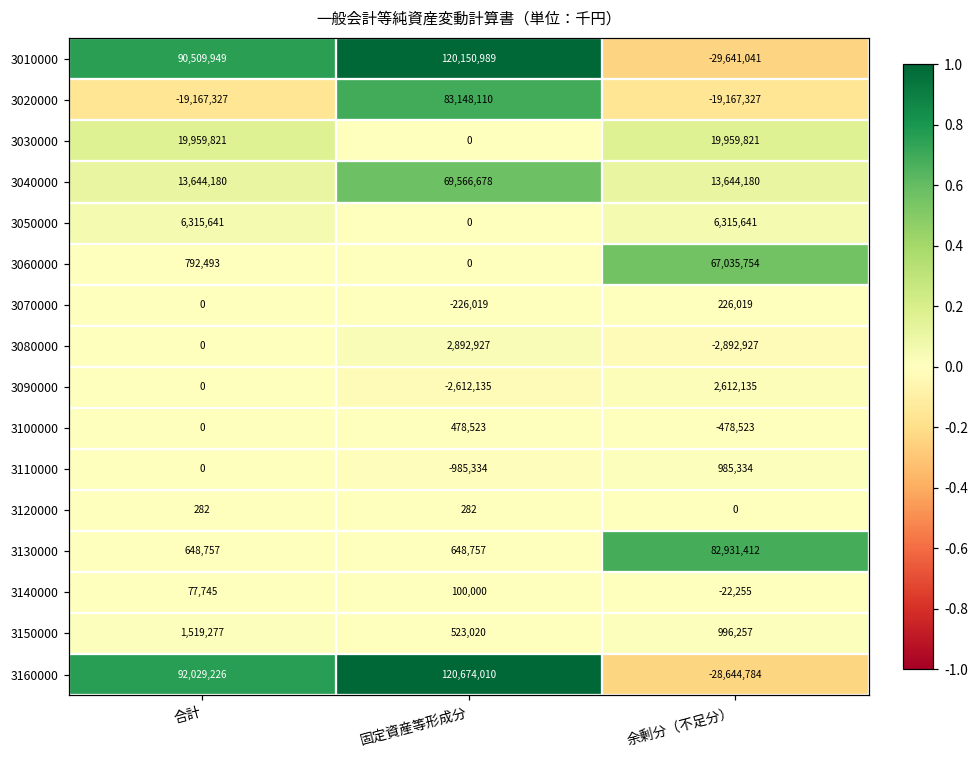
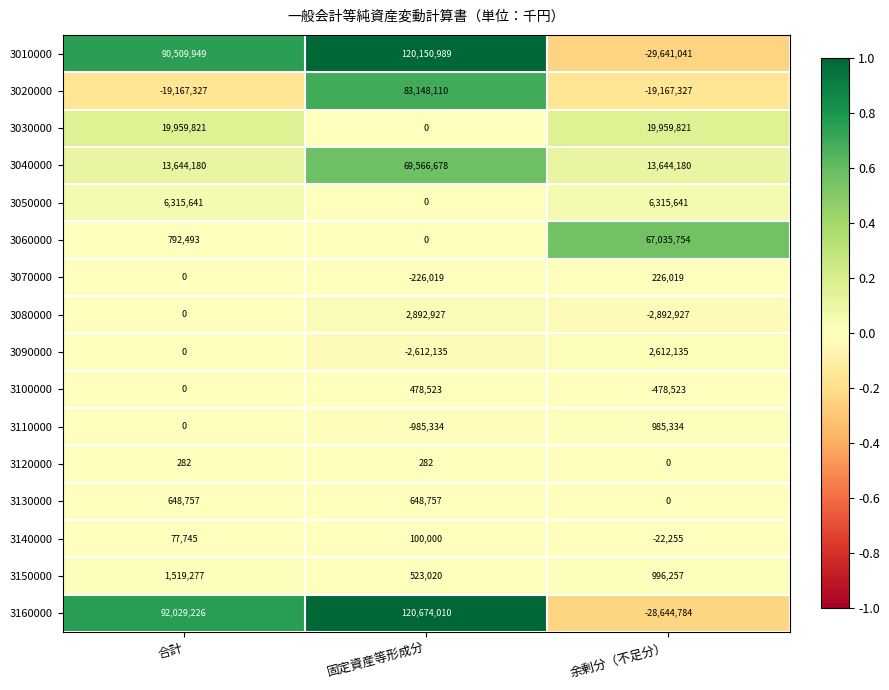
3130000, 余剰分（不足分）: 82,931,412 -> 0
